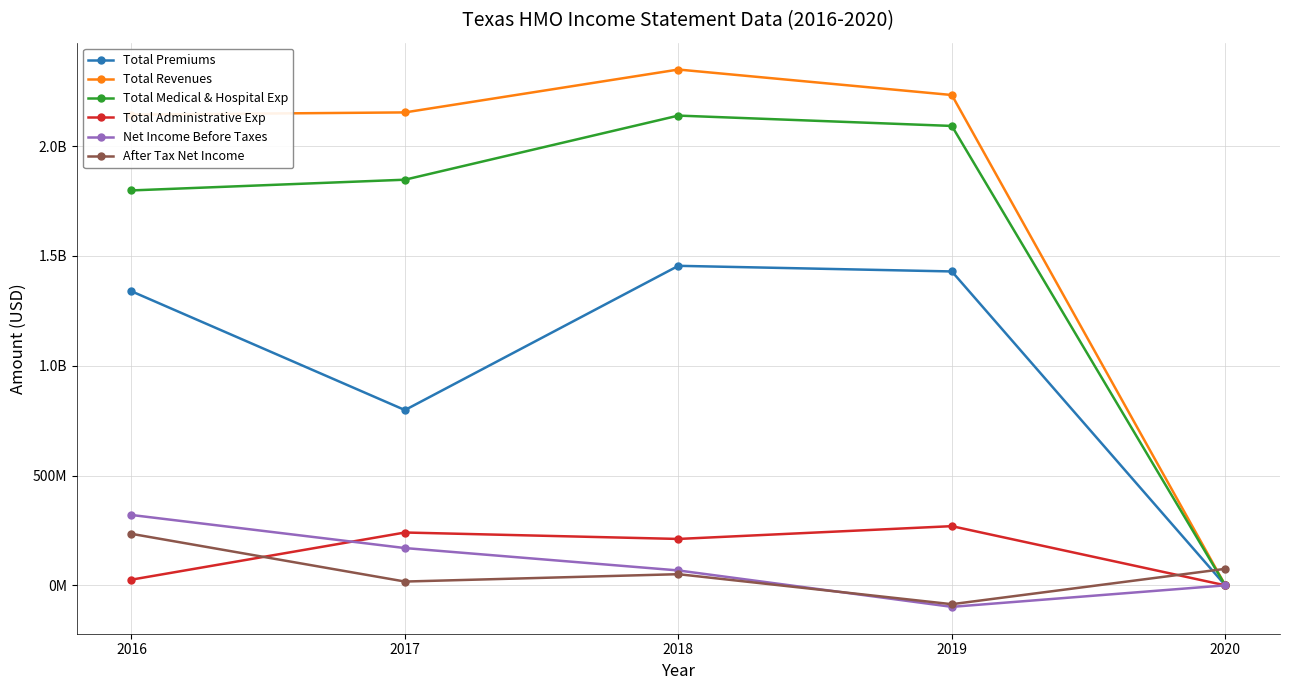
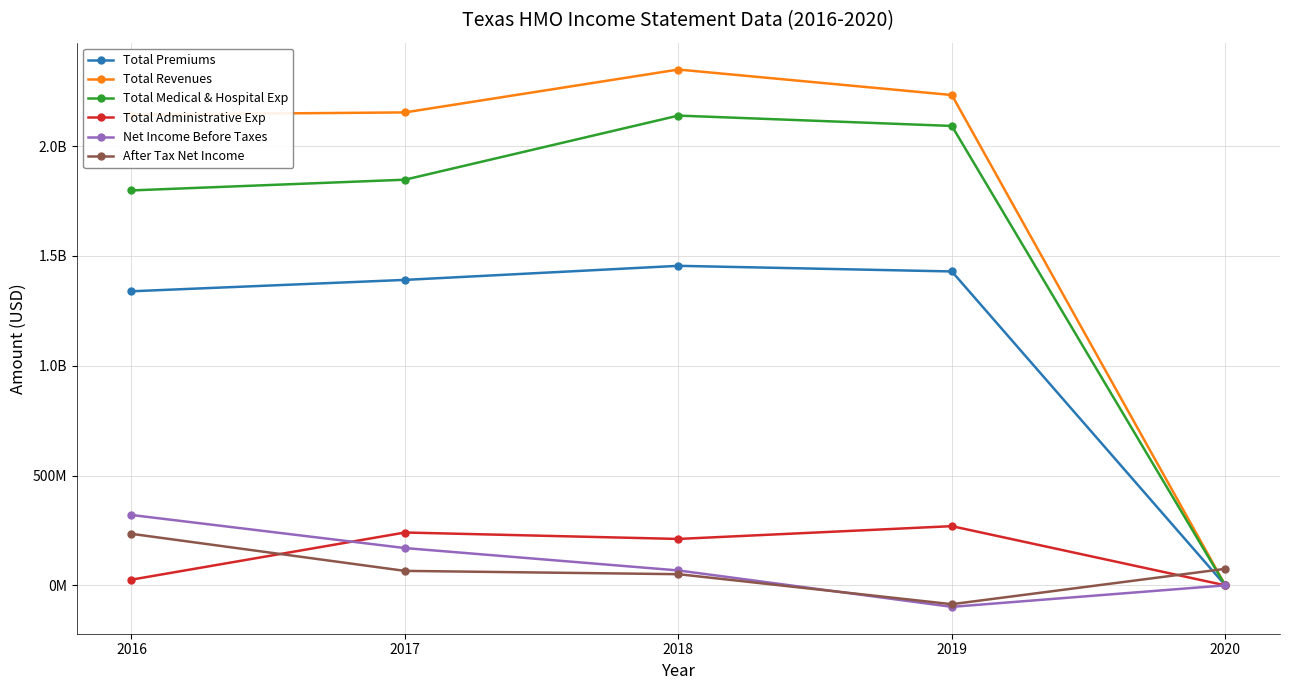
Total Premiums, 2017: 800000000 -> 1390000000
After Tax Net Income, 2017: 20000000 -> 70000000
